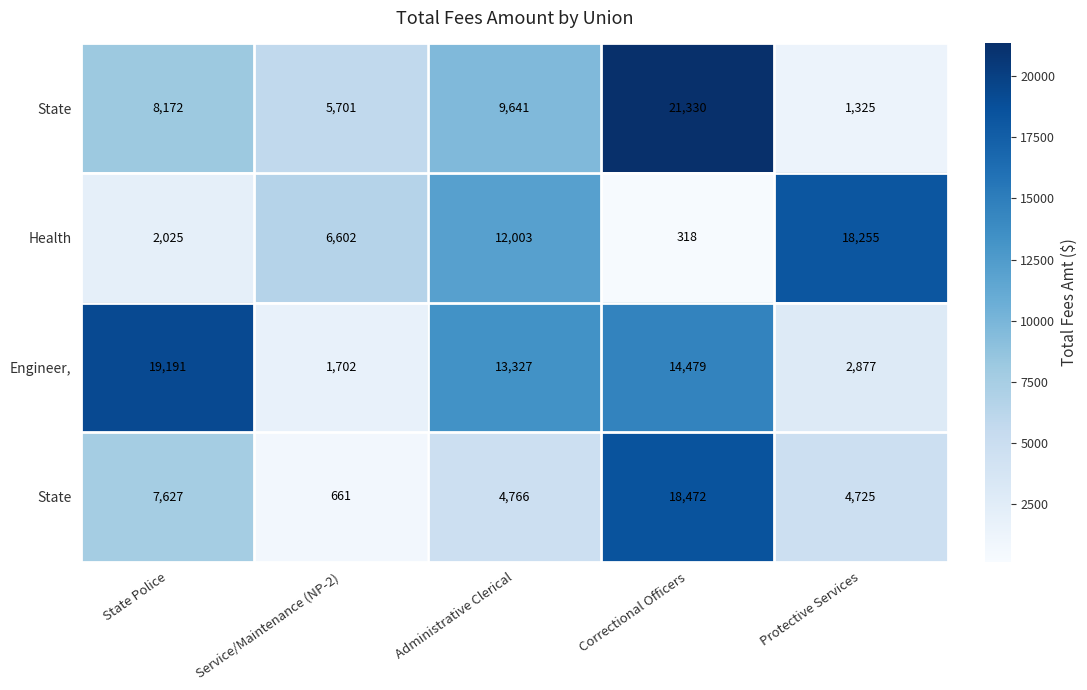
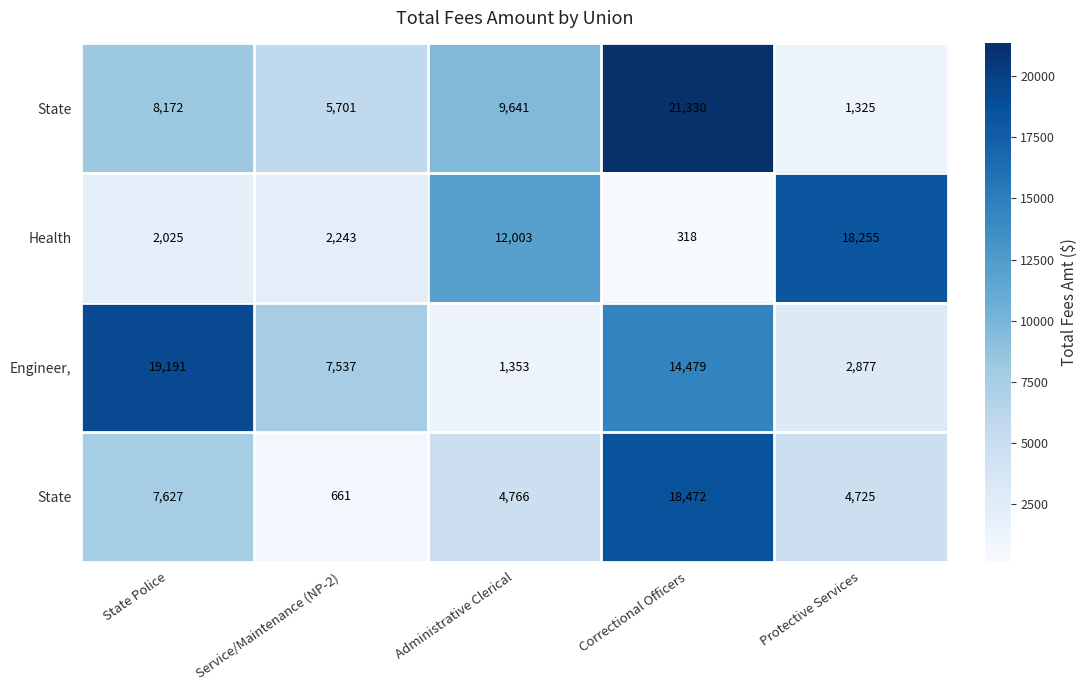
Health, Service/Maintenance (NP-2): 6,602 -> 2,243
Engineer,, Service/Maintenance (NP-2): 1,702 -> 7,537
Engineer,, Administrative Clerical: 13,327 -> 1,353
